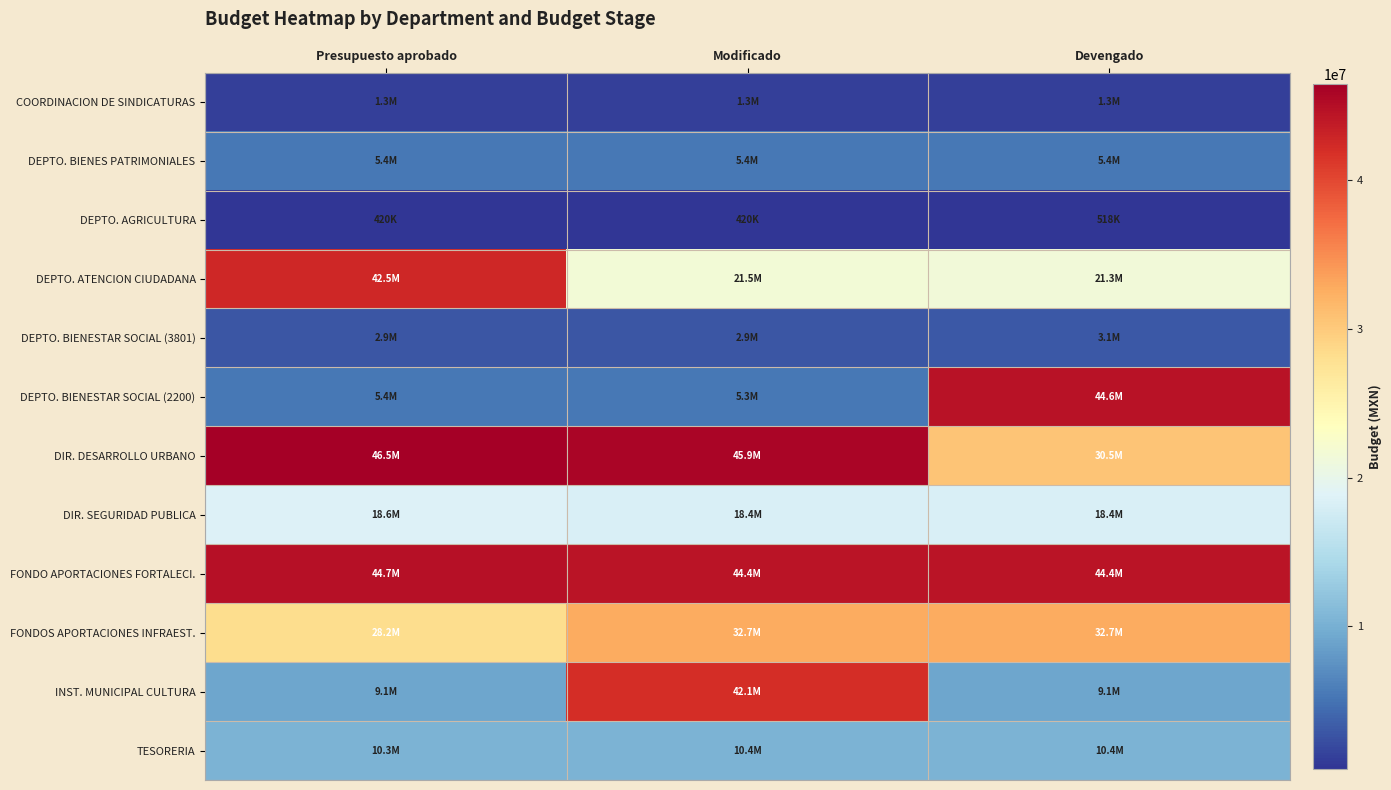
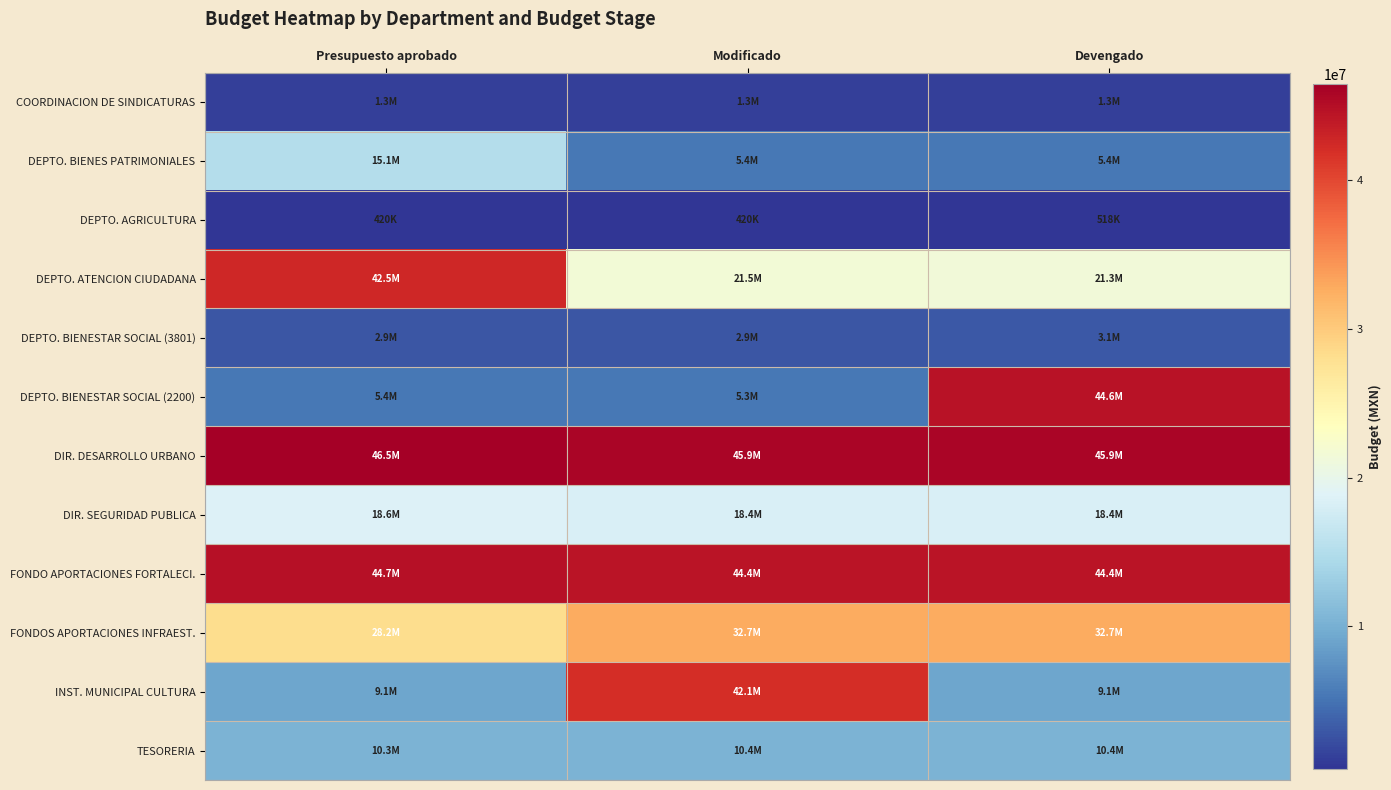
DEPTO. BIENES PATRIMONIALES, Presupuesto aprobado: 5.4M -> 15.1M
DIR. DESARROLLO URBANO, Devengado: 30.5M -> 45.9M
